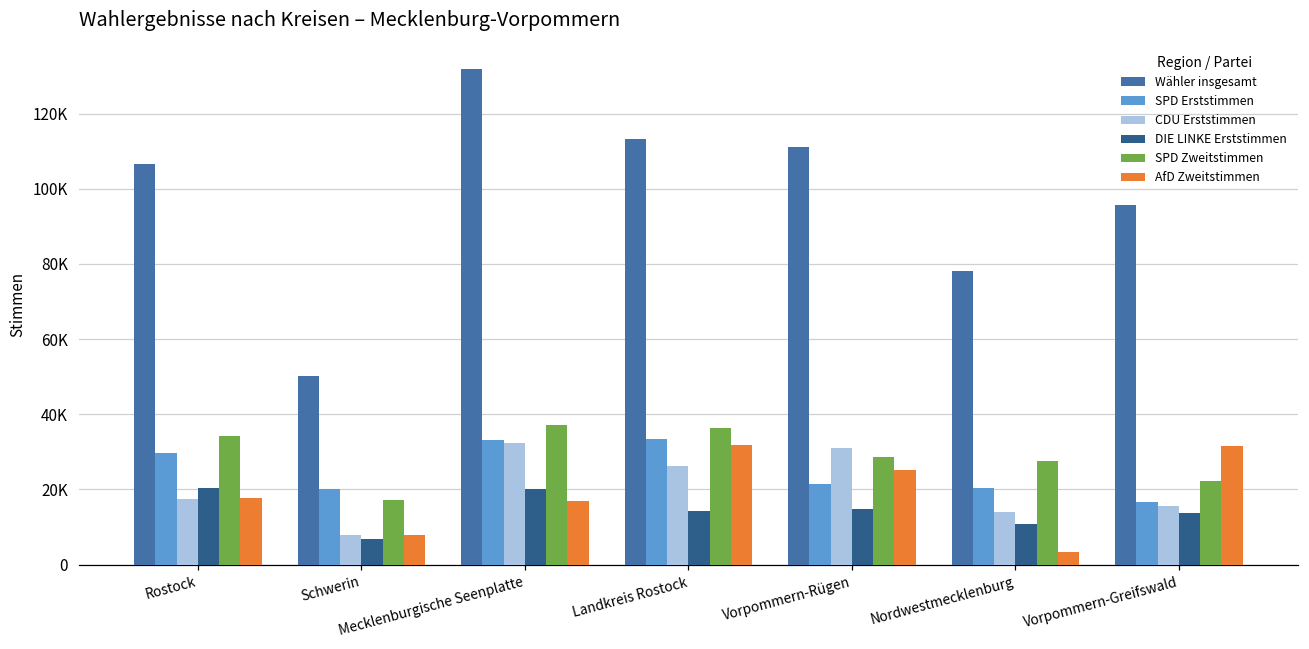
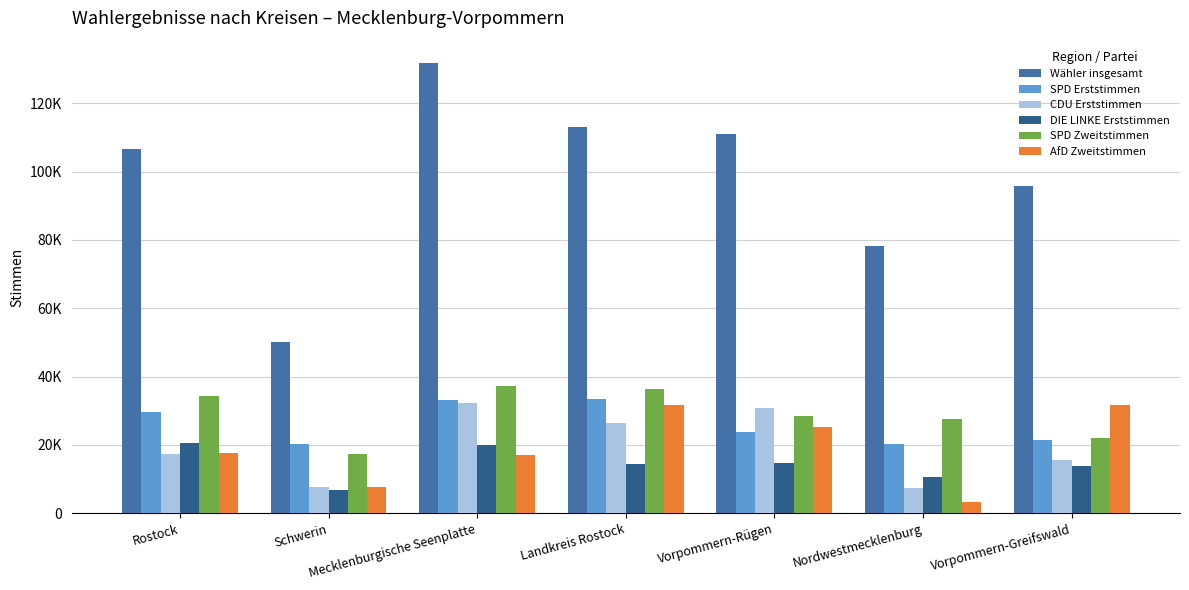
SPD Erststimmen, Vorpommern-Rügen: 21000 -> 24000
CDU Erststimmen, Nordwestmecklenburg: 14000 -> 7000
SPD Erststimmen, Vorpommern-Greifswald: 17000 -> 21000
